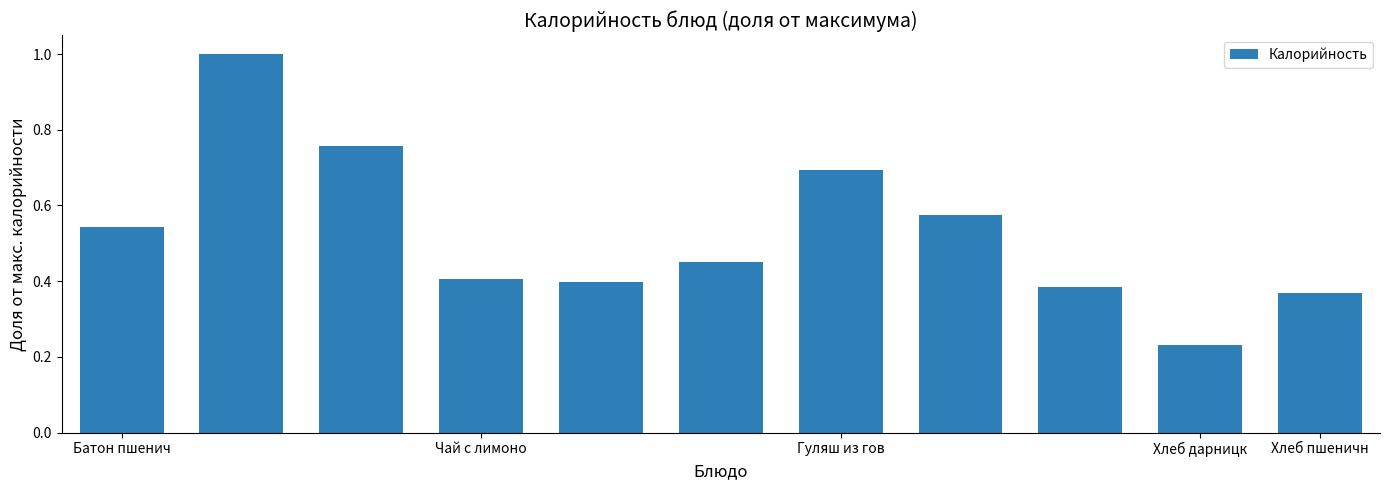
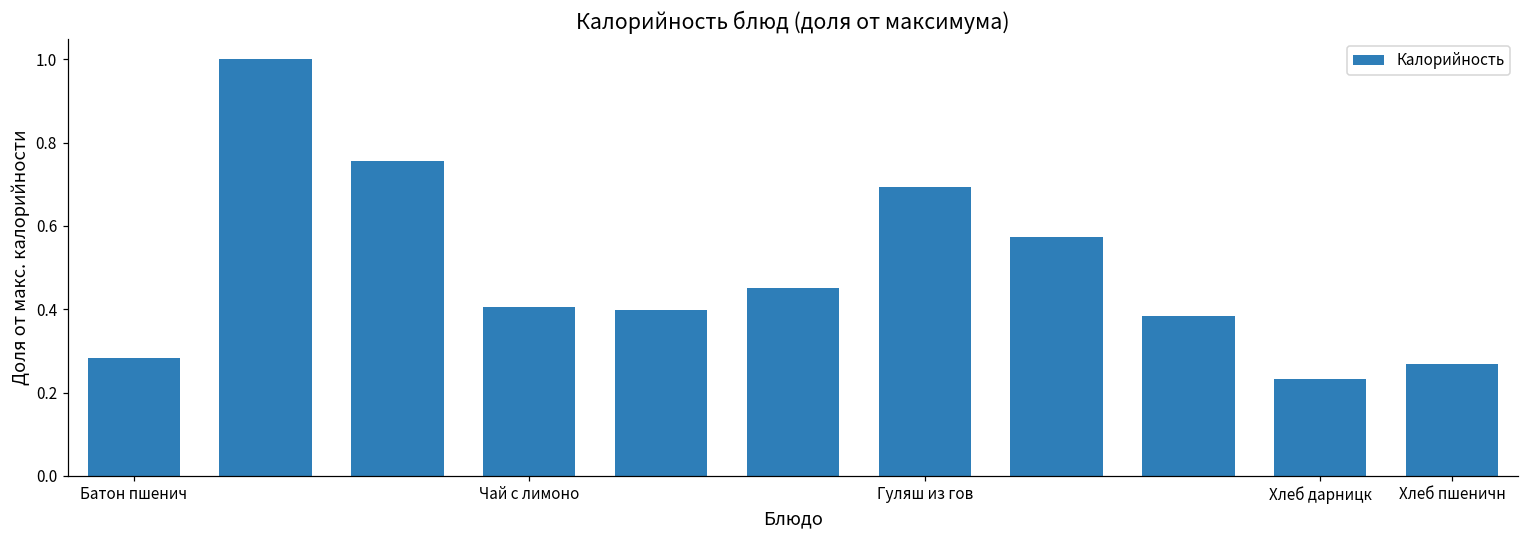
Батон пшенич: 0.54 -> 0.28
Хлеб пшеничн: 0.37 -> 0.27
